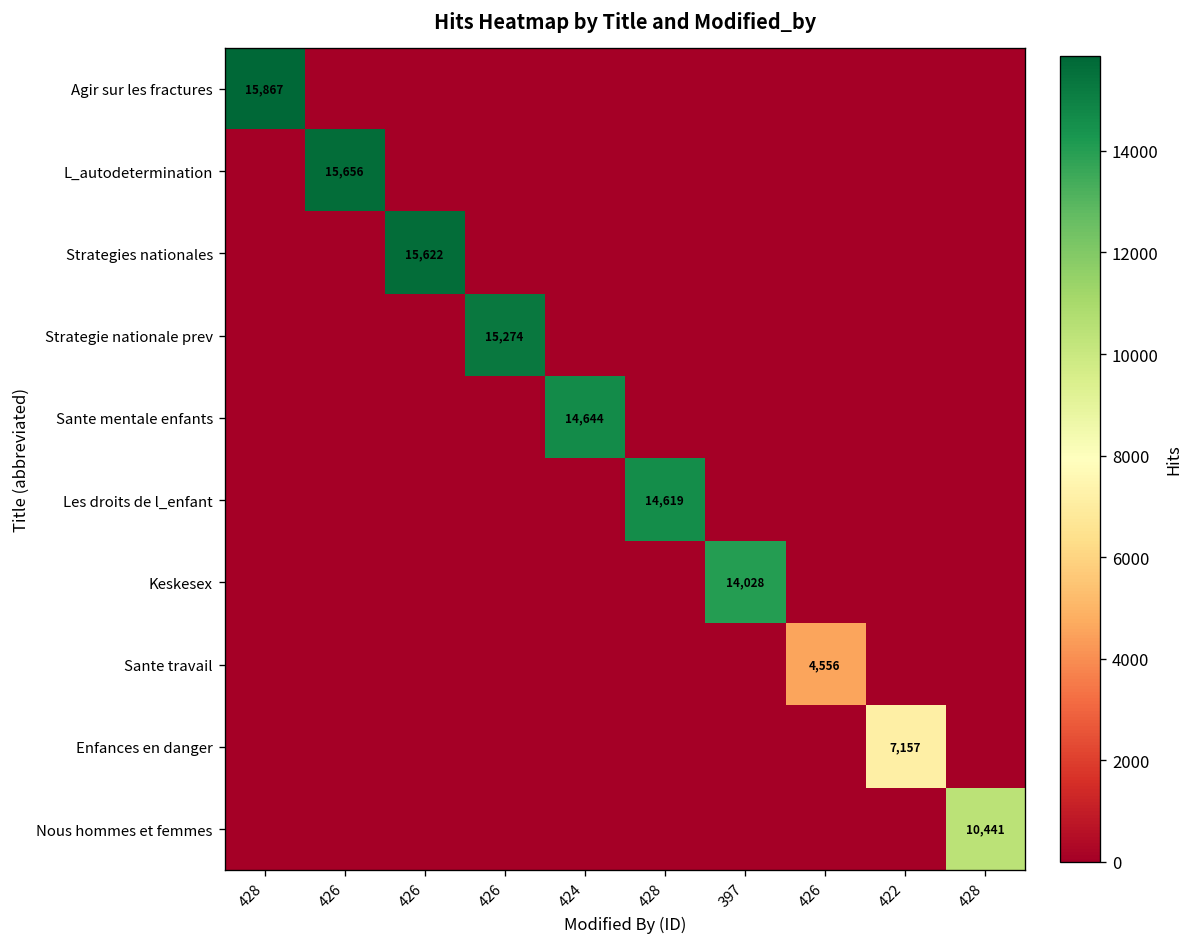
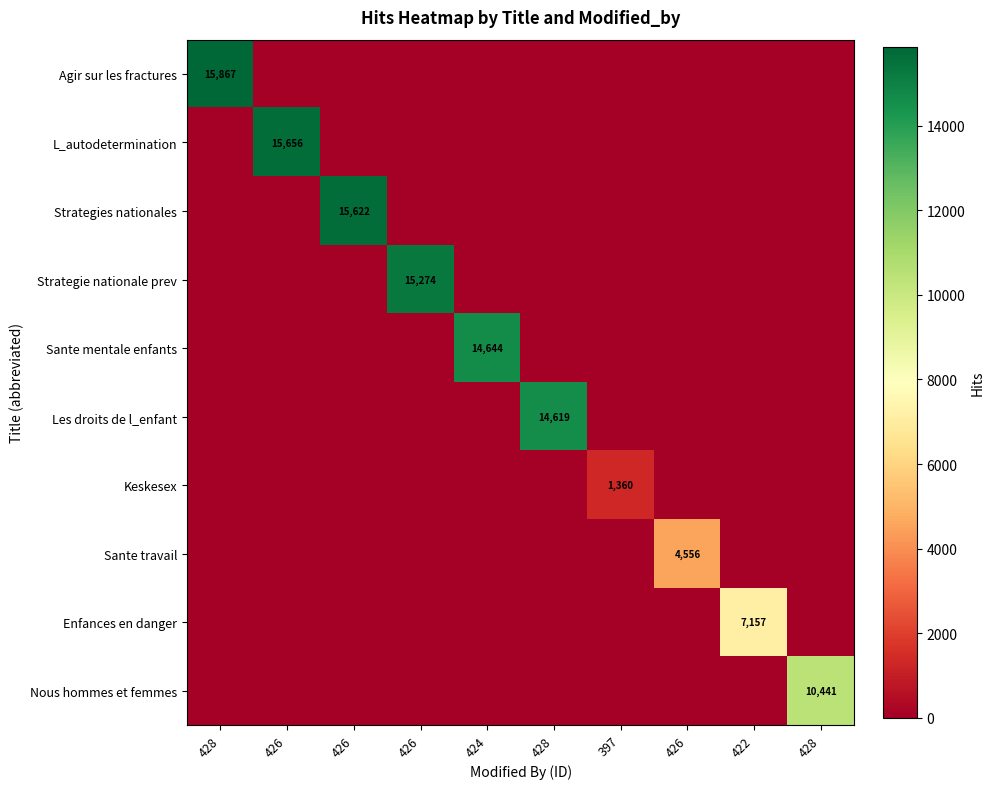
Keskesex, 397: 14,028 -> 1,360
